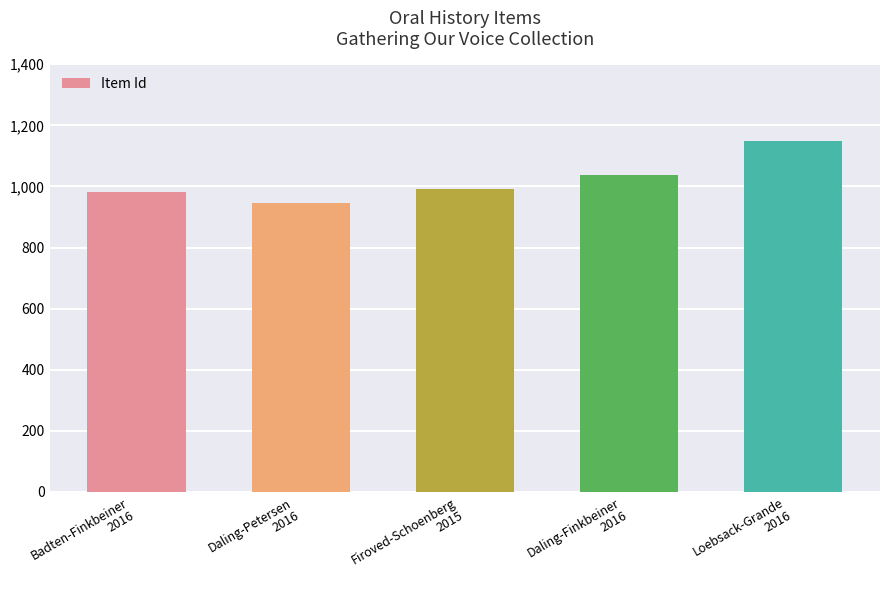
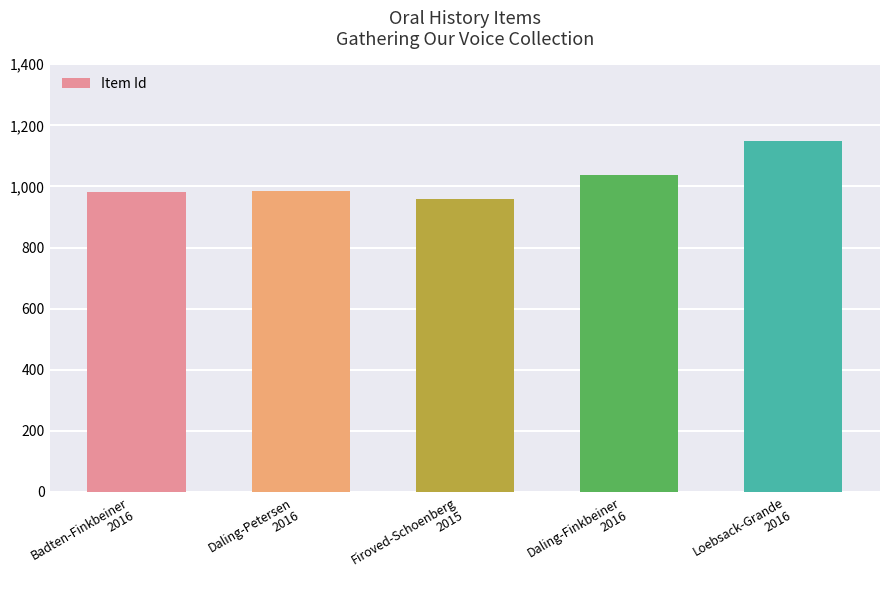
Daling-Petersen 2016: 950 -> 990
Firoved-Schoenberg 2015: 990 -> 960
